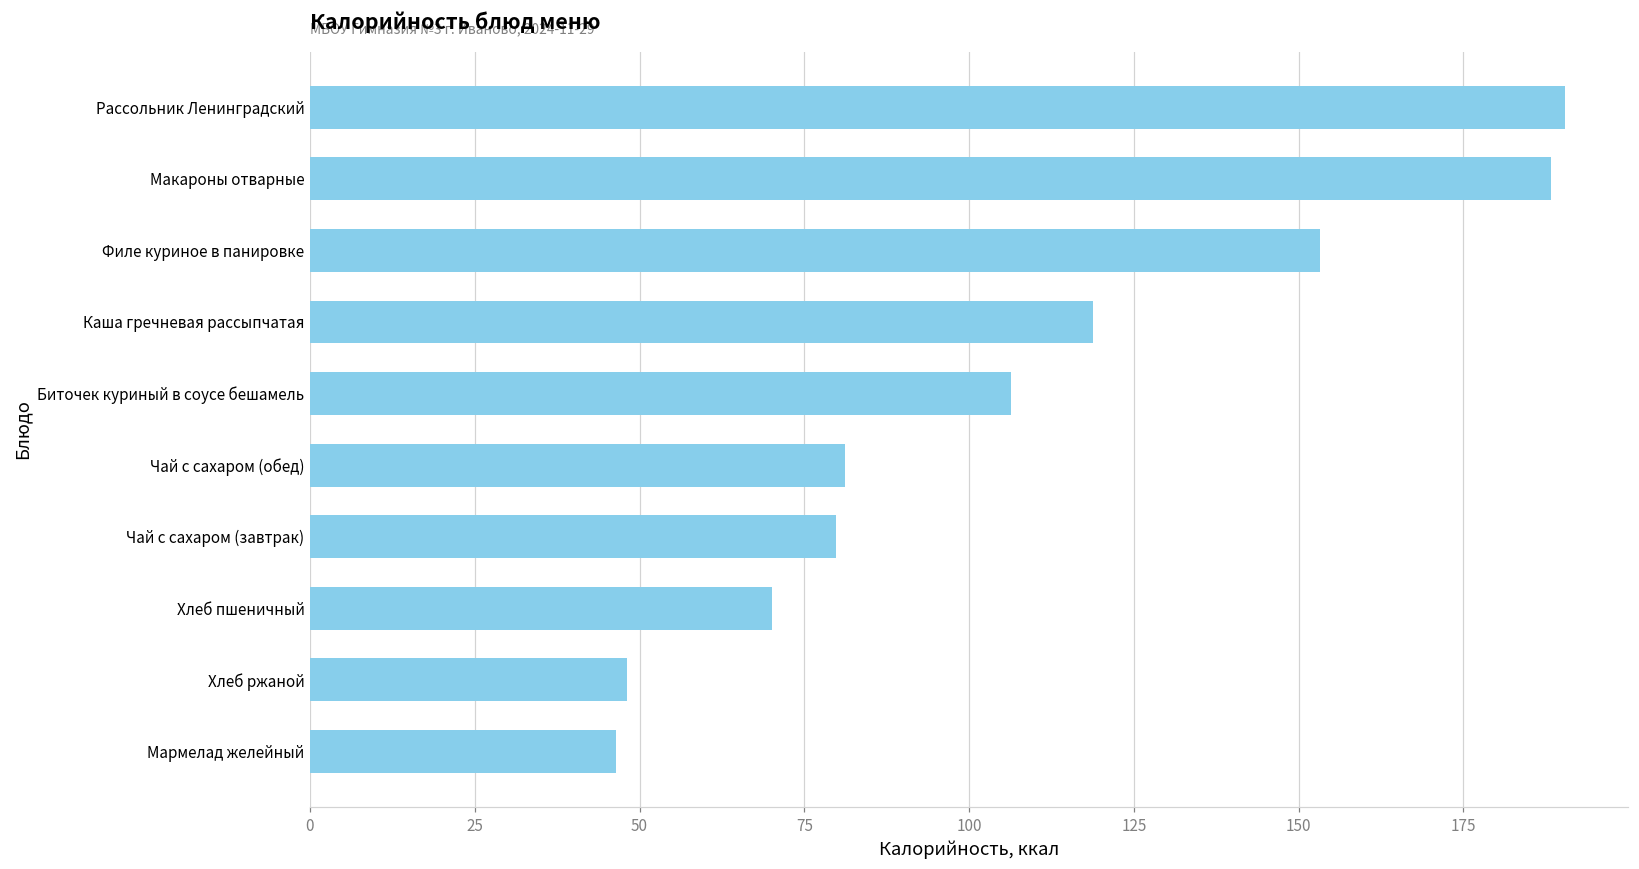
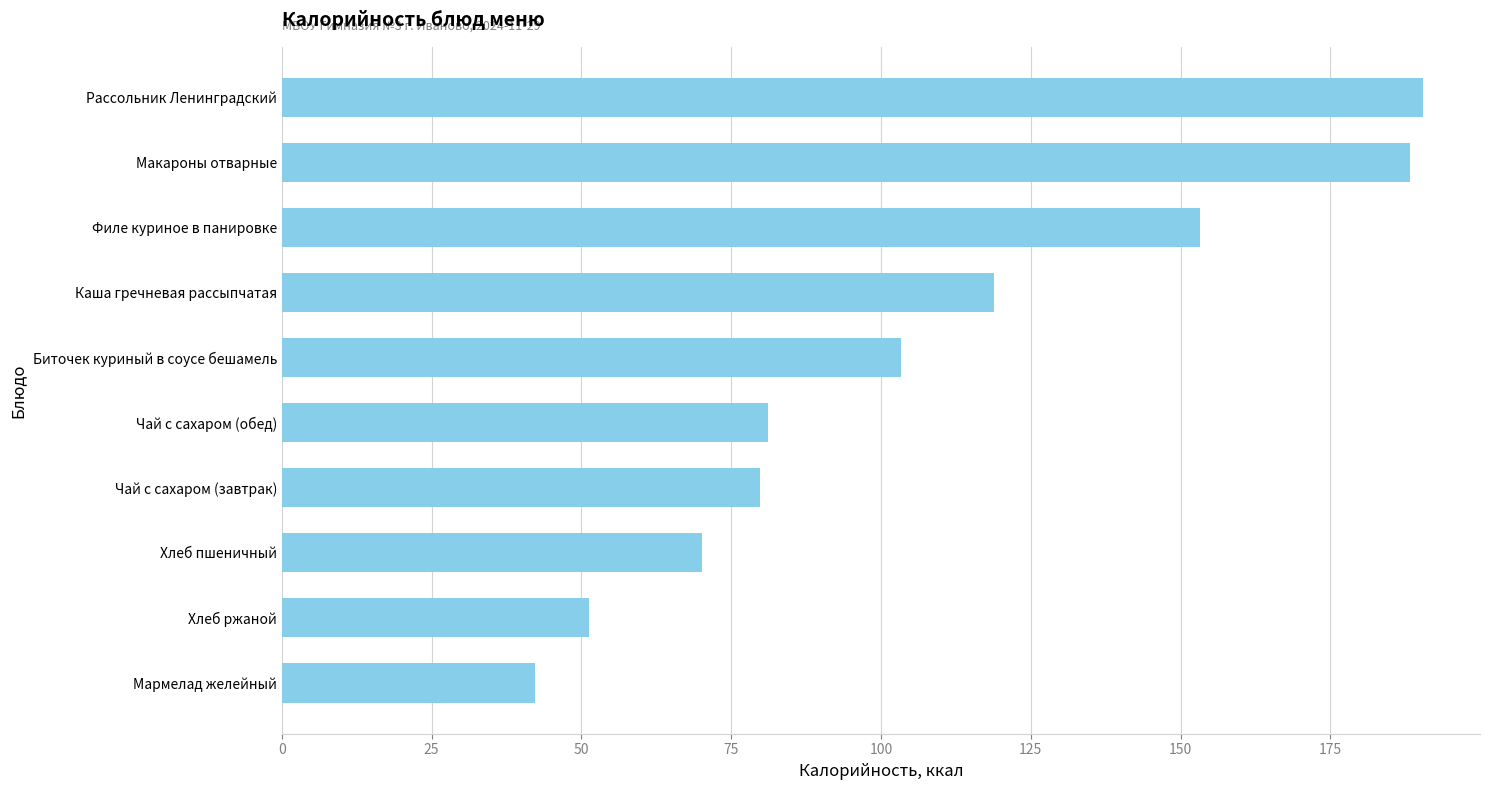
Биточек куриный в соусе бешамель: 106 -> 103
Хлеб ржаной: 48 -> 51
Мармелад желейный: 47 -> 42
